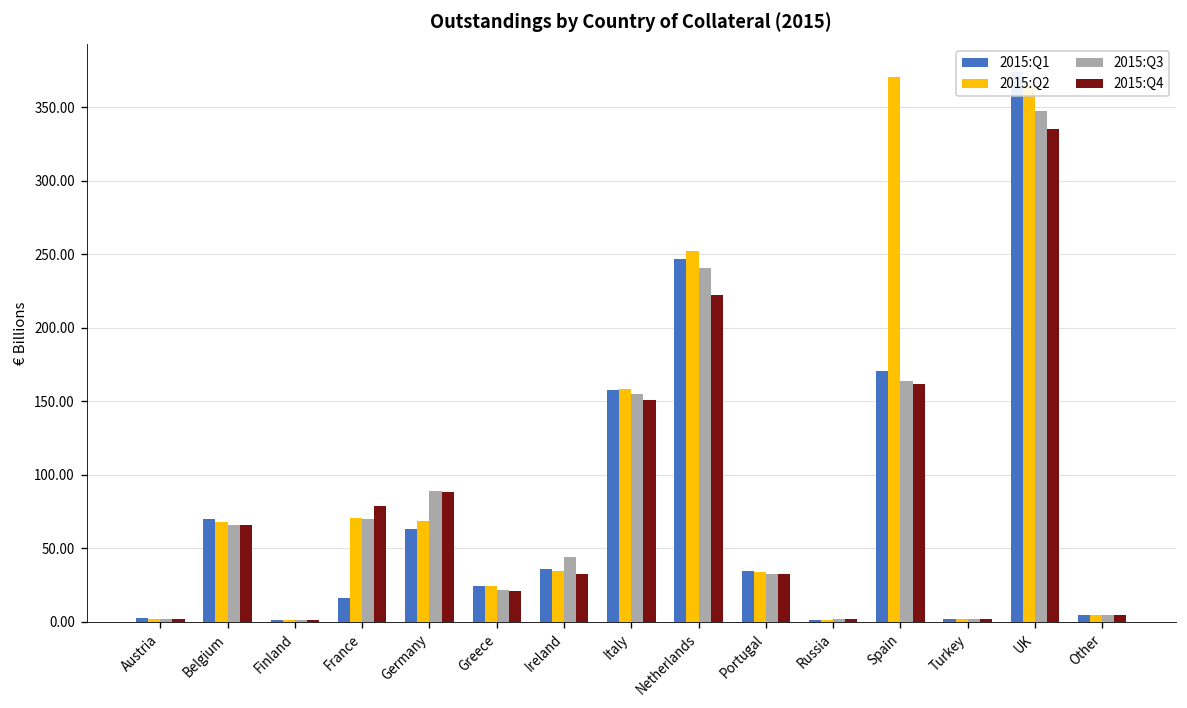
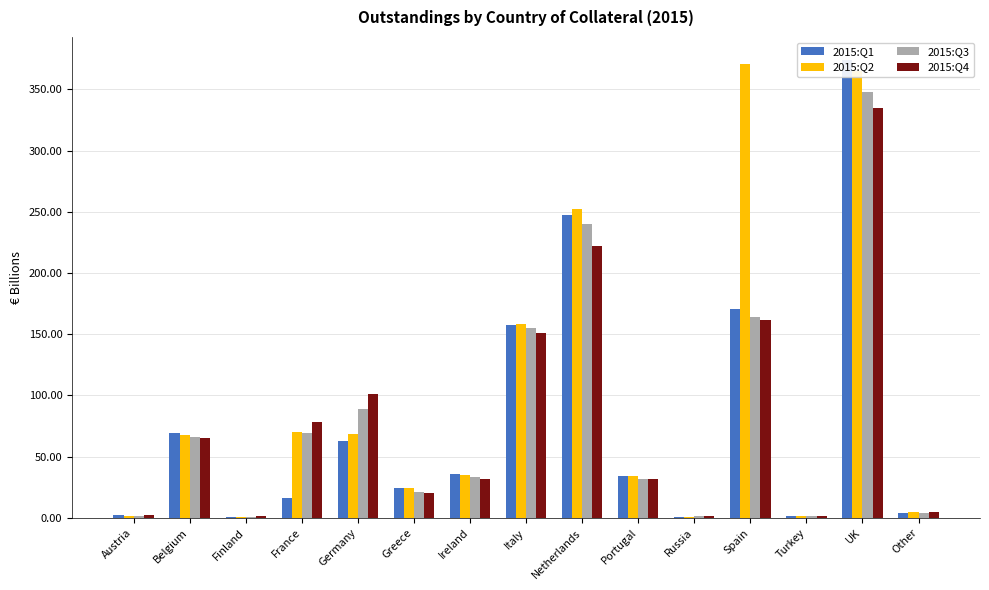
2015:Q4, Germany: 88 -> 101
2015:Q3, Ireland: 44 -> 34
